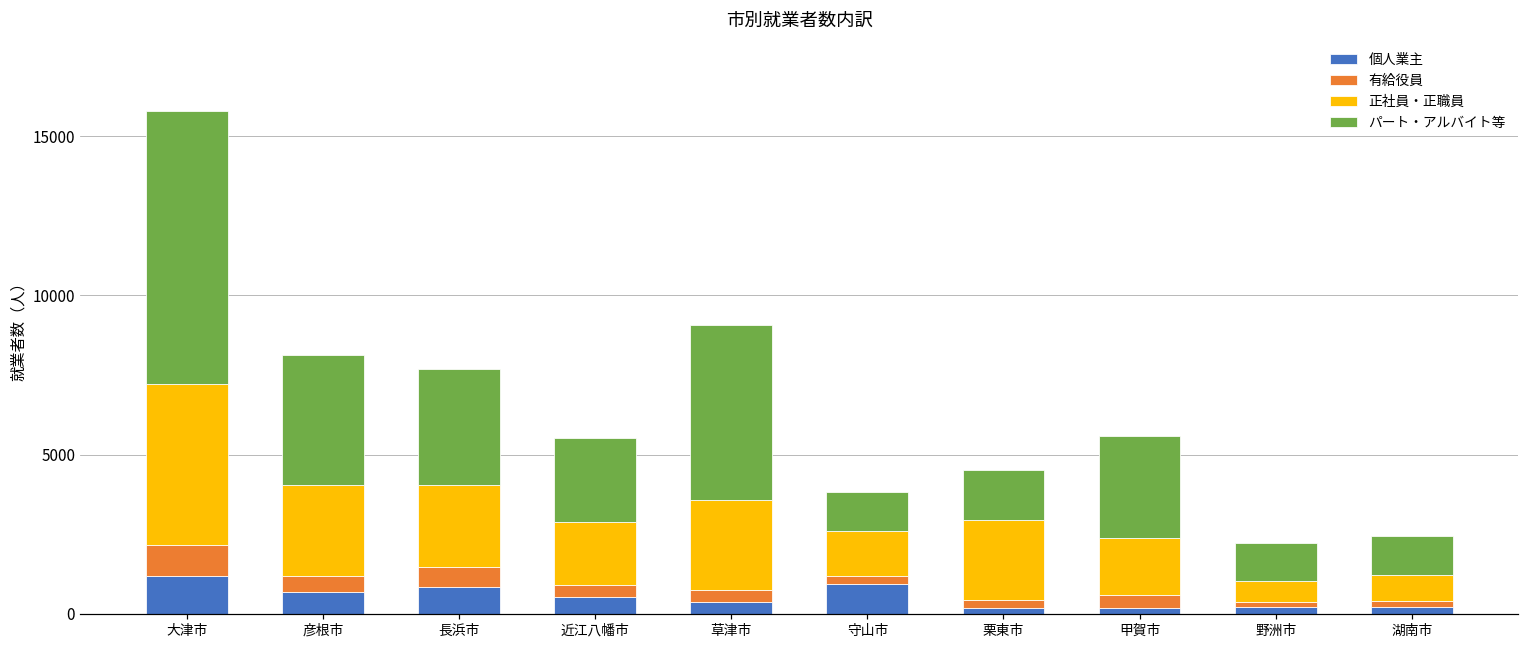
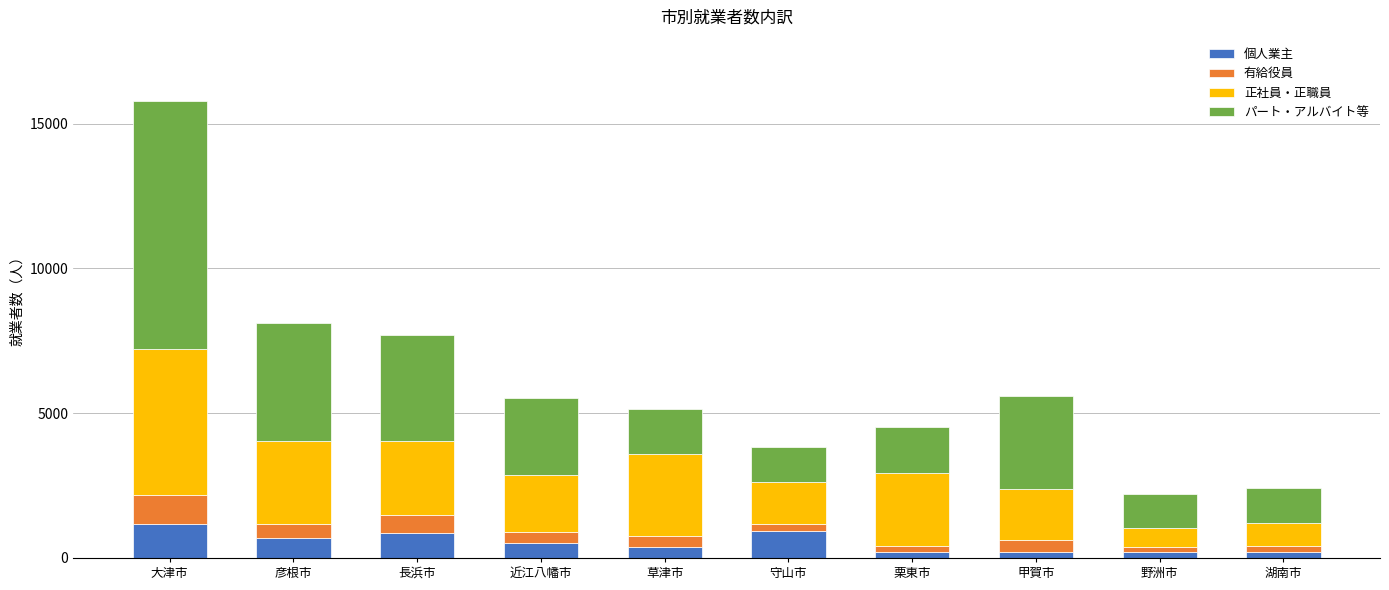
パート・アルバイト等, 草津市: 5500 -> 1600
